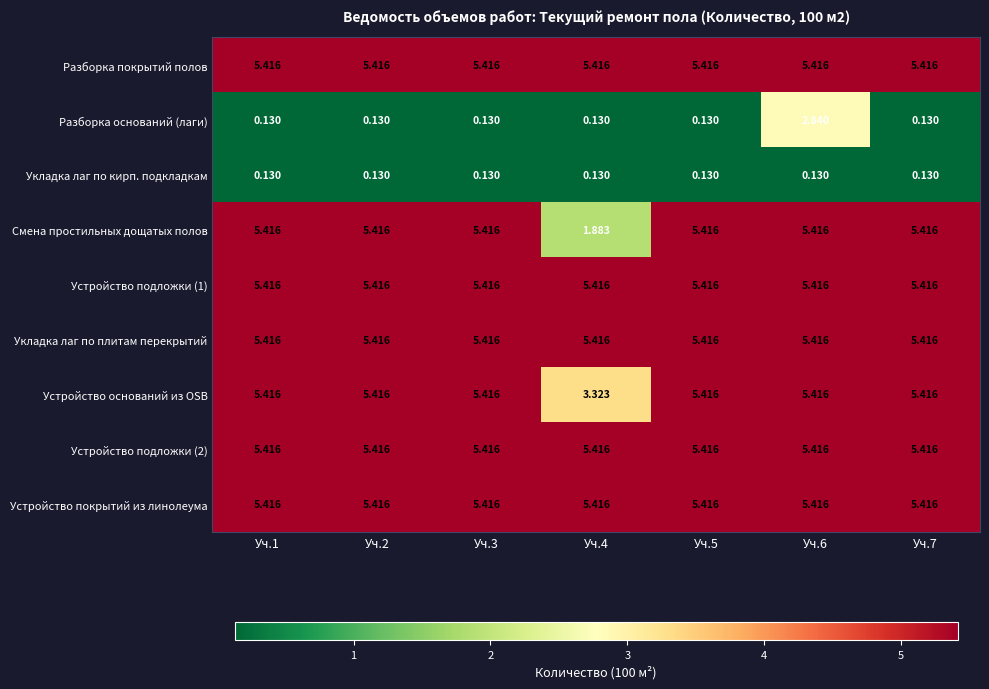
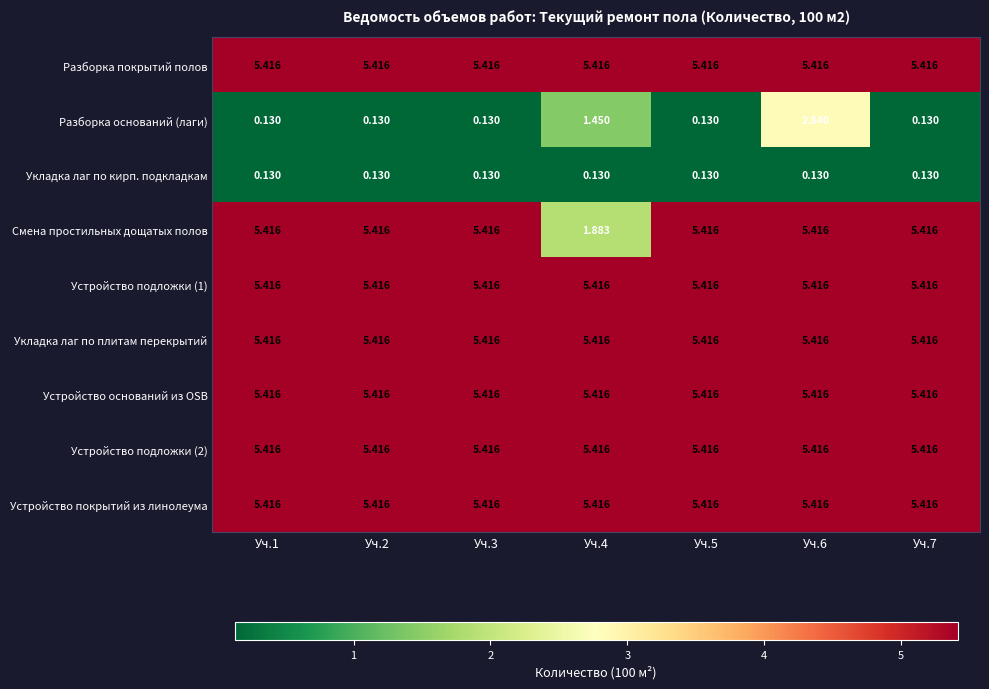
Разборка оснований (лаги), Уч.4: 0.130 -> 1.450
Устройство оснований из OSB, Уч.4: 3.323 -> 5.416
